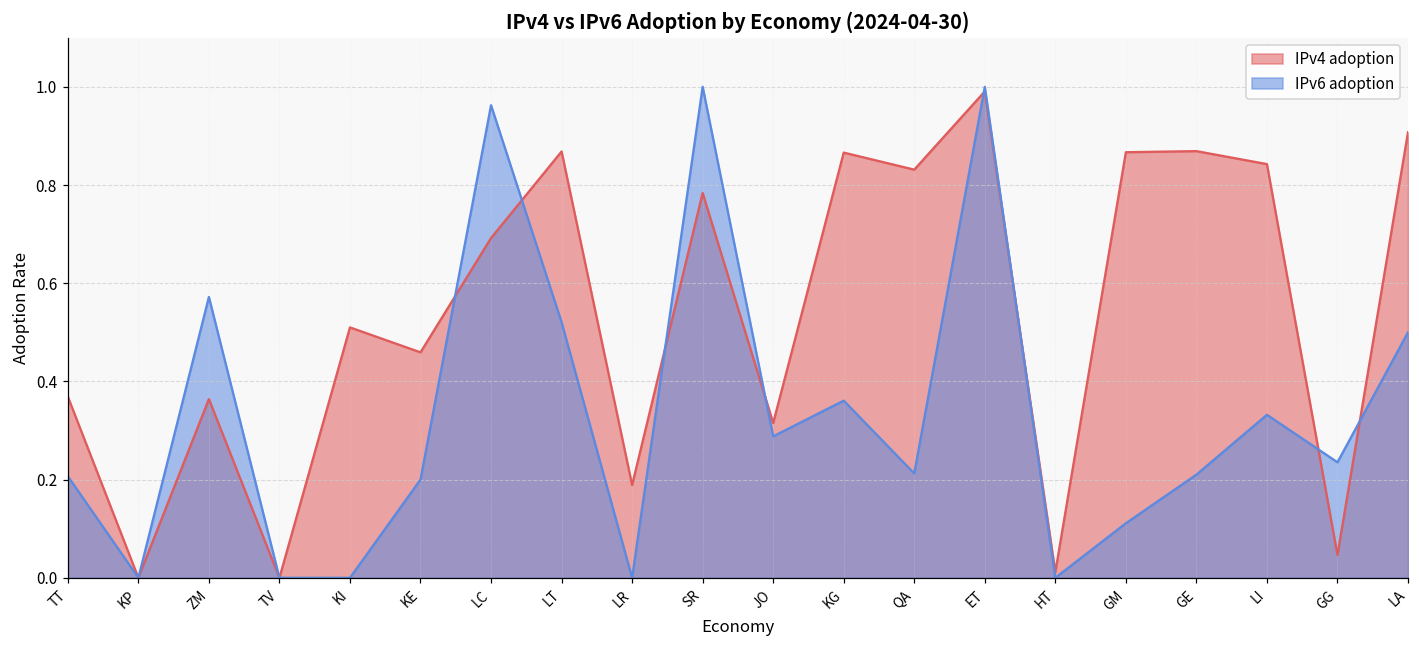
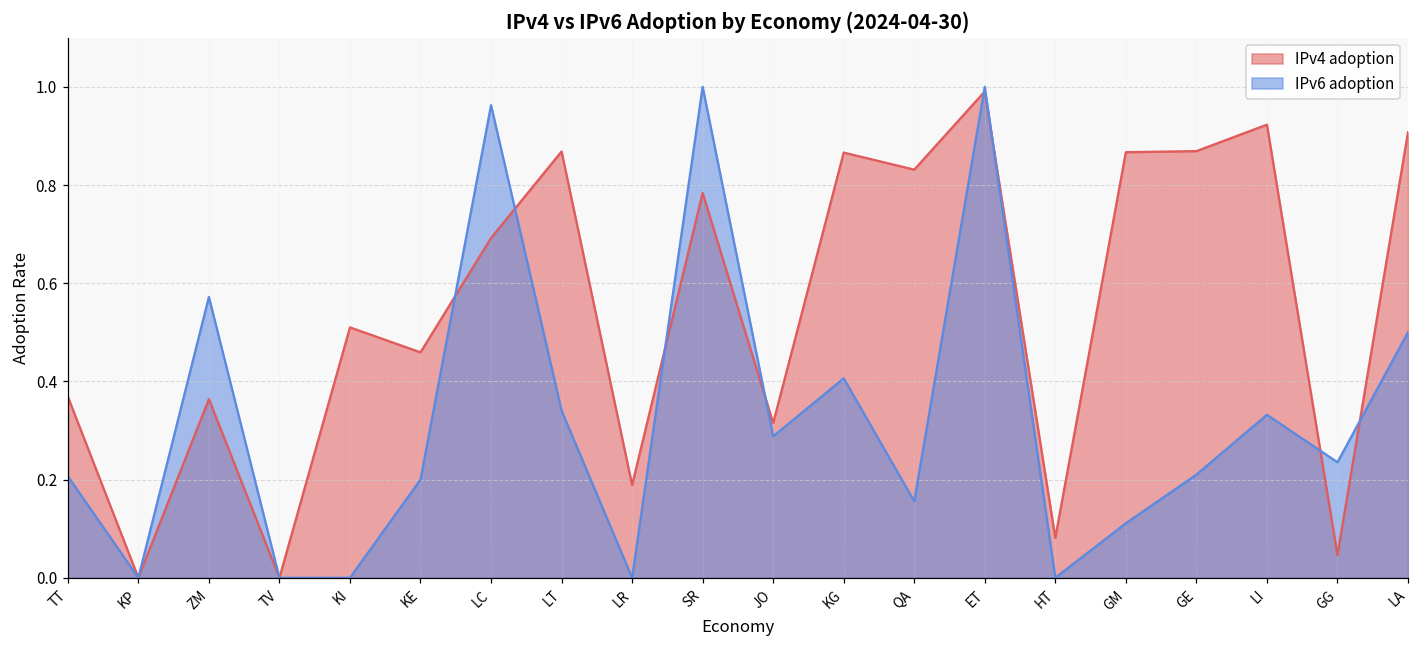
IPv6 adoption, LT: 0.52 -> 0.34
IPv6 adoption, KG: 0.36 -> 0.41
IPv6 adoption, QA: 0.21 -> 0.16
IPv4 adoption, HT: 0.01 -> 0.08
IPv4 adoption, LI: 0.84 -> 0.92
